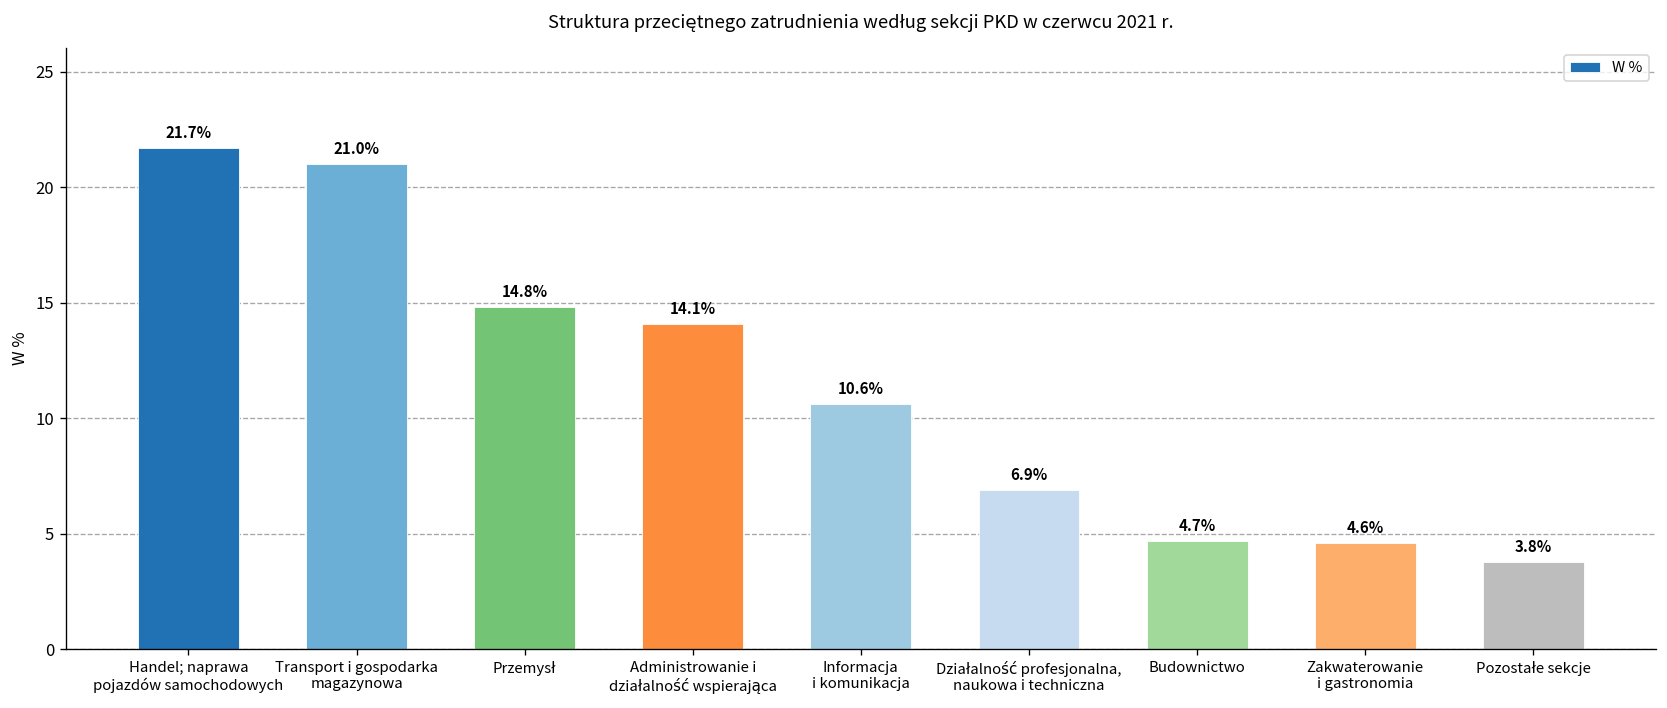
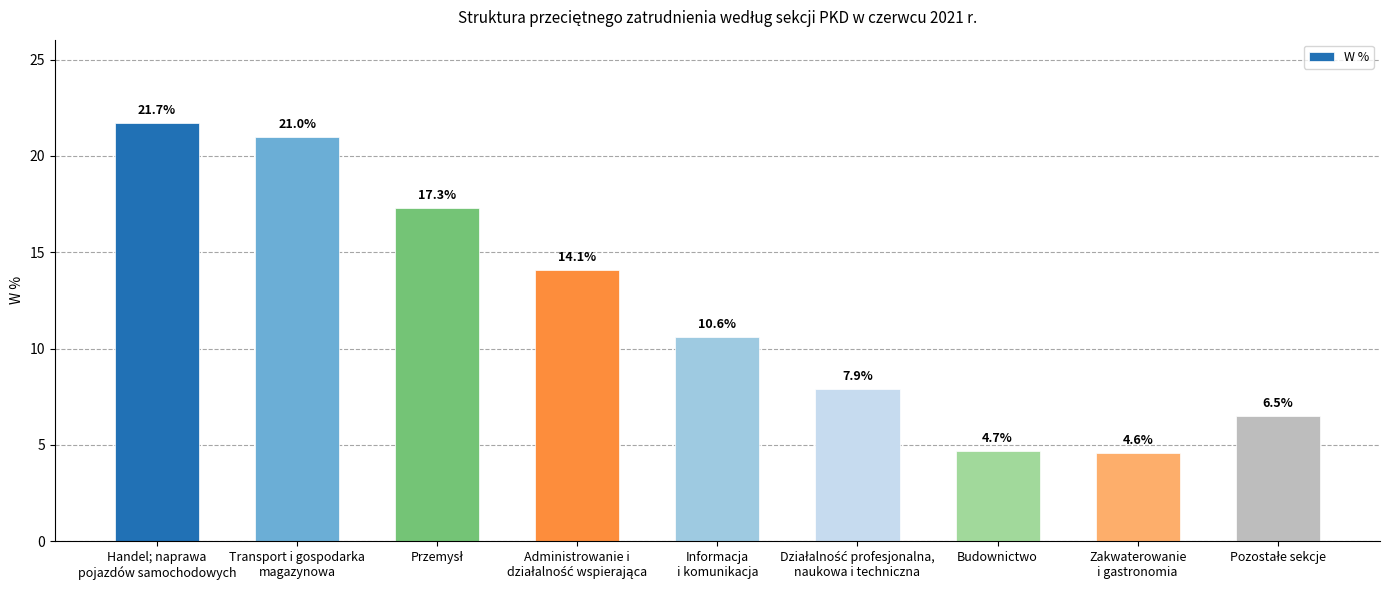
Przemysł: 14.8% -> 17.3%
Działalność profesjonalna, naukowa i techniczna: 6.9% -> 7.9%
Pozostałe sekcje: 3.8% -> 6.5%
